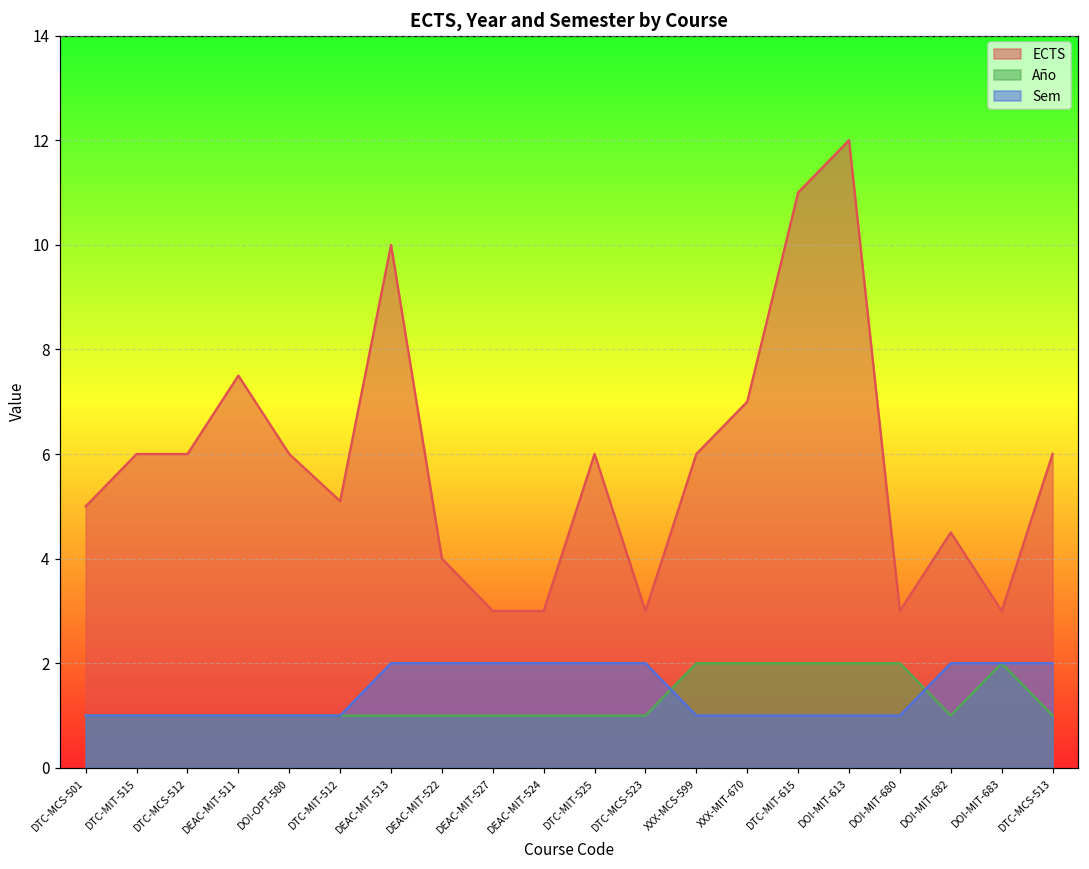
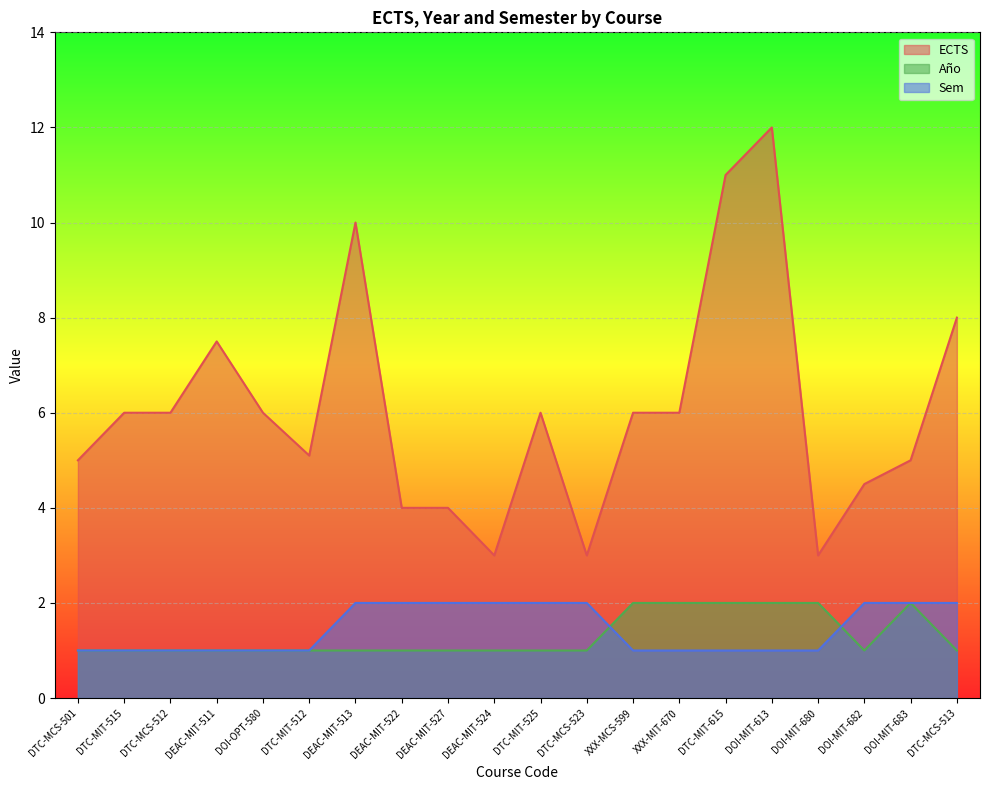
ECTS, DEAC-MIT-527: 3 -> 4
ECTS, XXX-MIT-670: 7 -> 6
ECTS, DOI-MIT-683: 3 -> 5
ECTS, DTC-MCS-513: 6 -> 8
